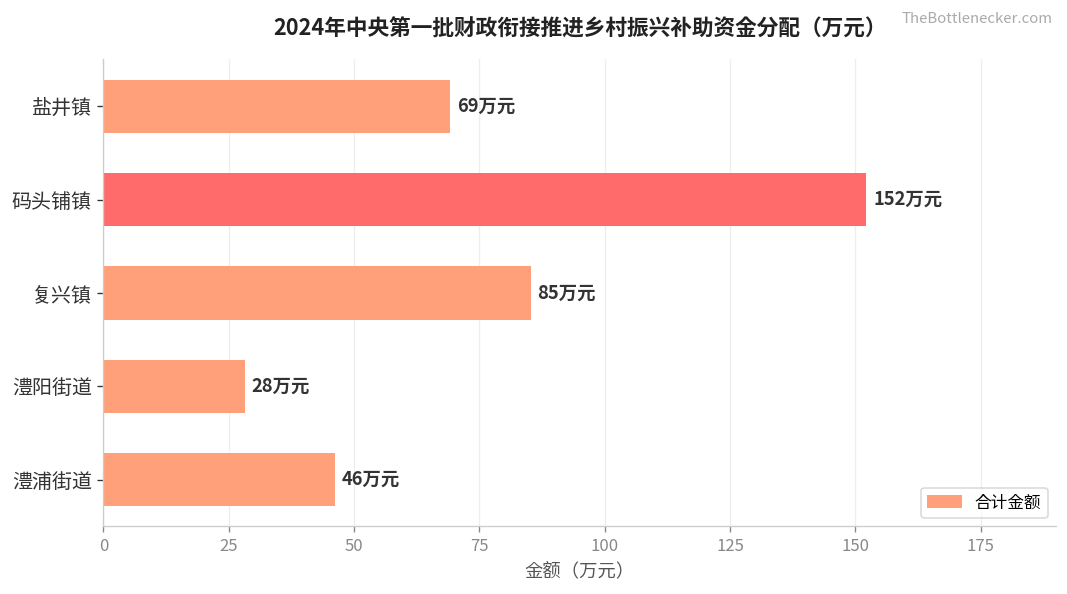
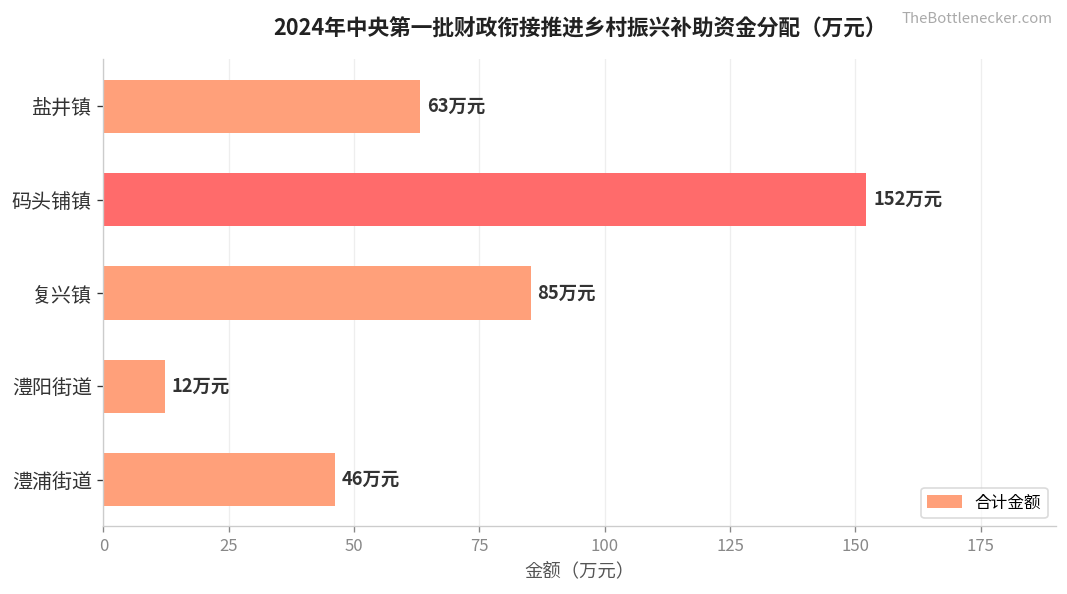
盐井镇: 69 -> 63
澧阳街道: 28 -> 12
